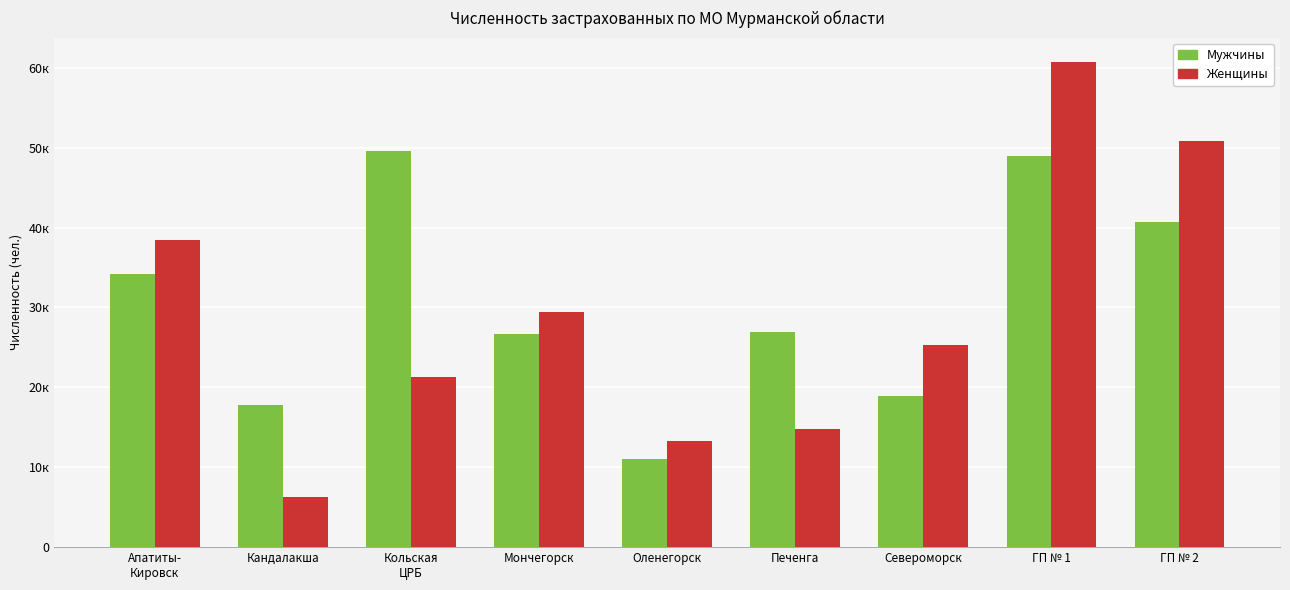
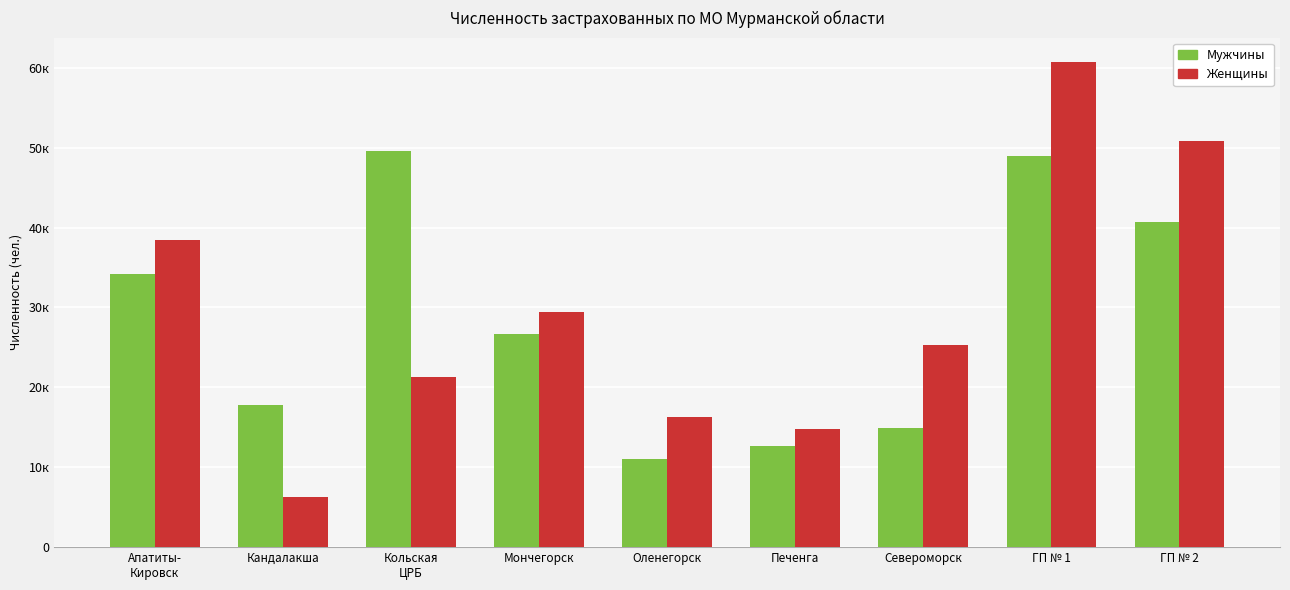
Женщины, Оленегорск: 13к -> 16к
Мужчины, Печенга: 27к -> 13к
Мужчины, Североморск: 19к -> 15к
